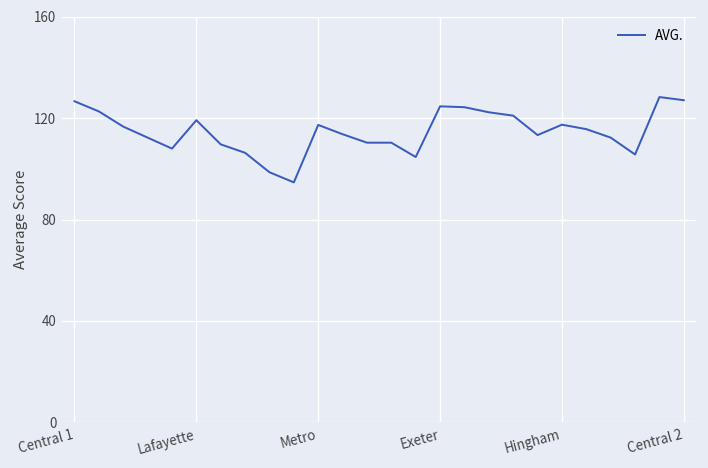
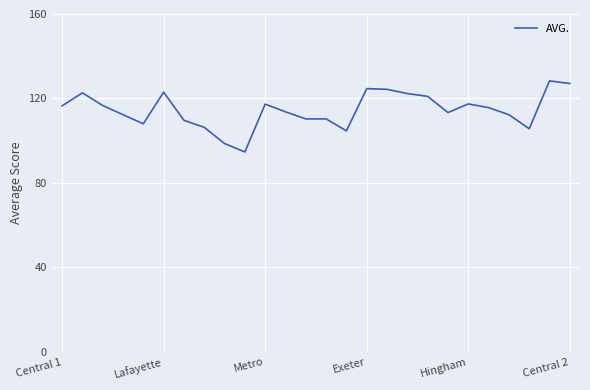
Central 1: 127 -> 117
Lafayette: 119 -> 123
